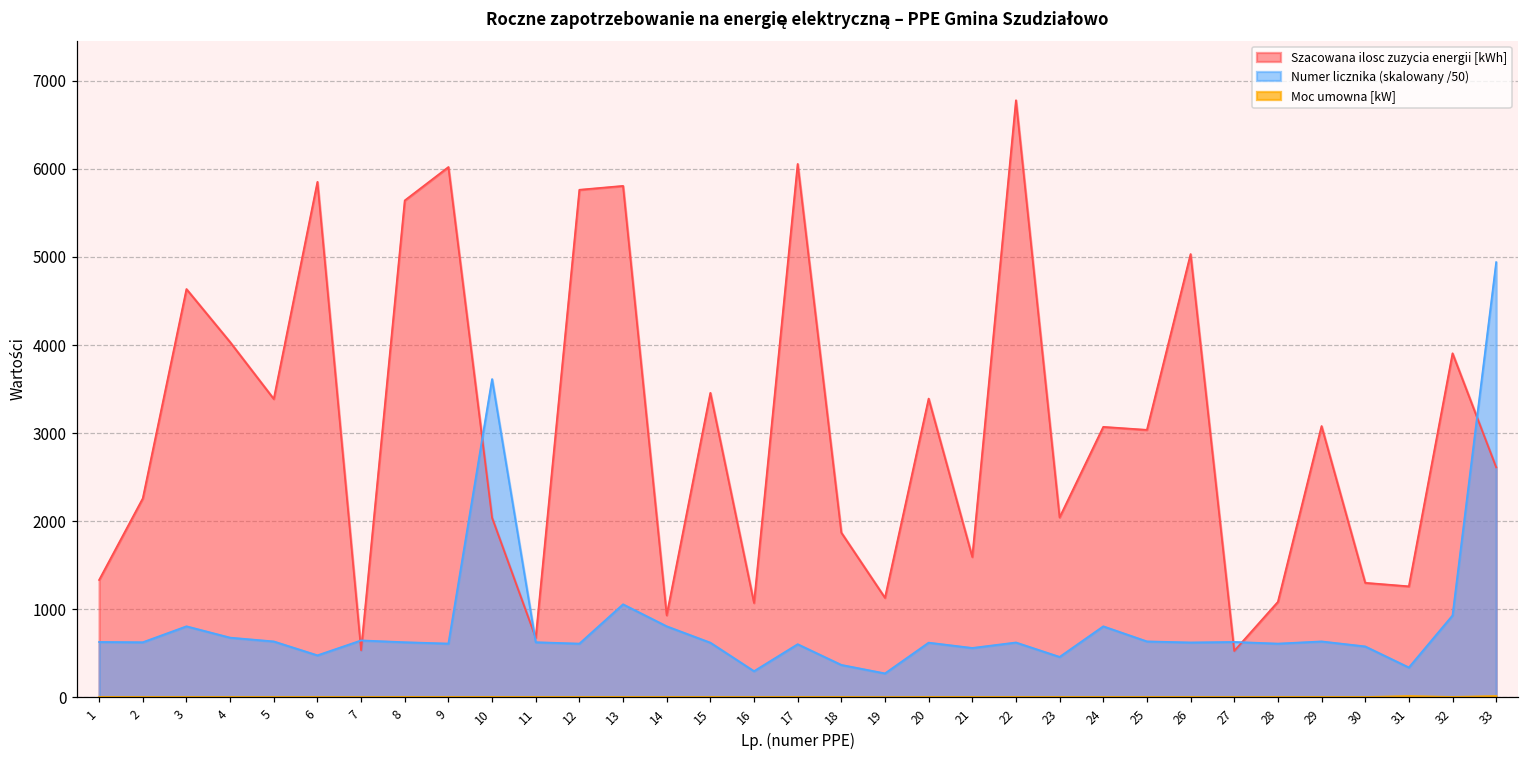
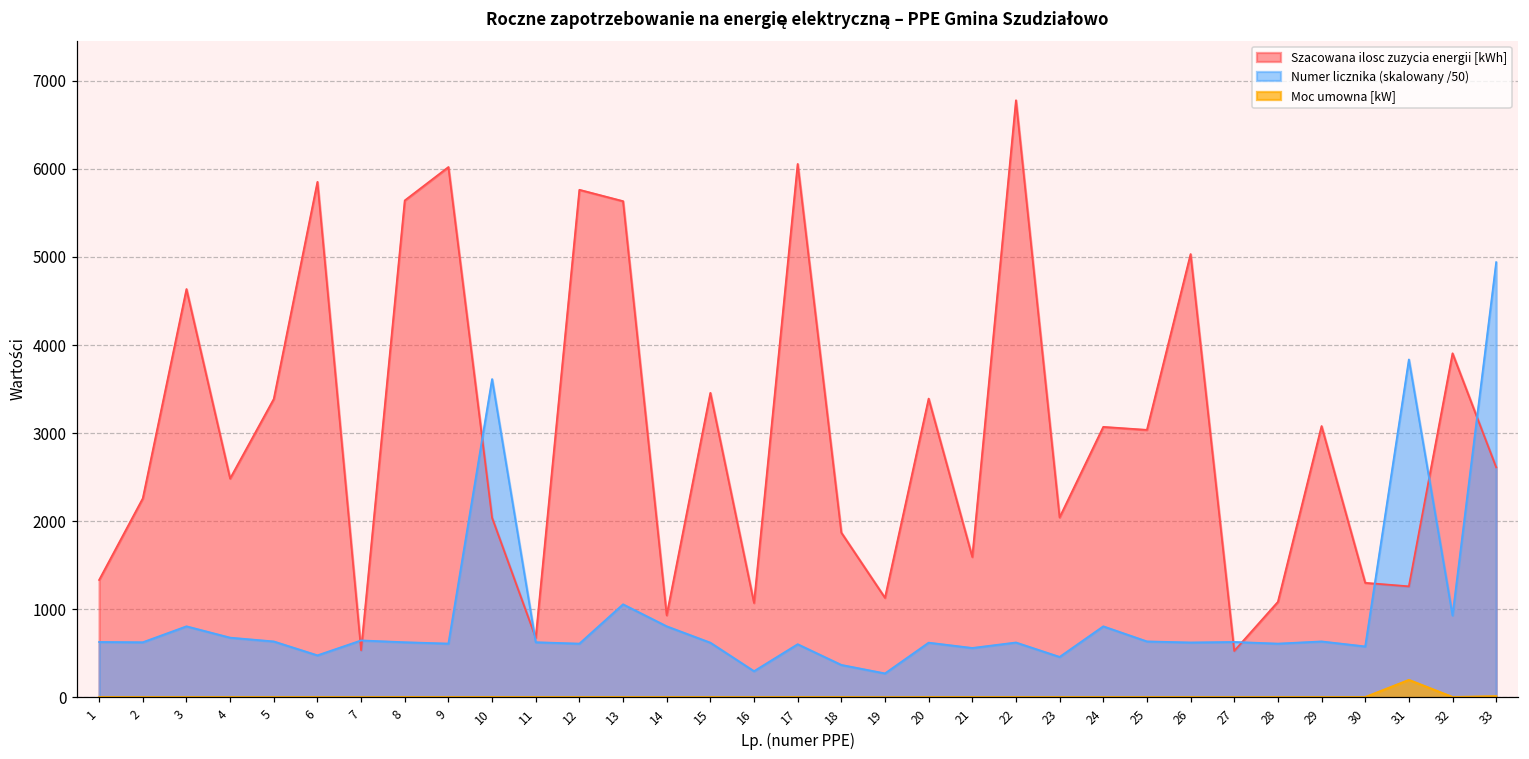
Szacowana ilosc zuzycia energii [kWh], 4: 4000 -> 2500
Szacowana ilosc zuzycia energii [kWh], 13: 5800 -> 5600
Numer licznika (skalowany /50), 31: 300 -> 3800
Moc umowna [kW], 31: 0 -> 200
